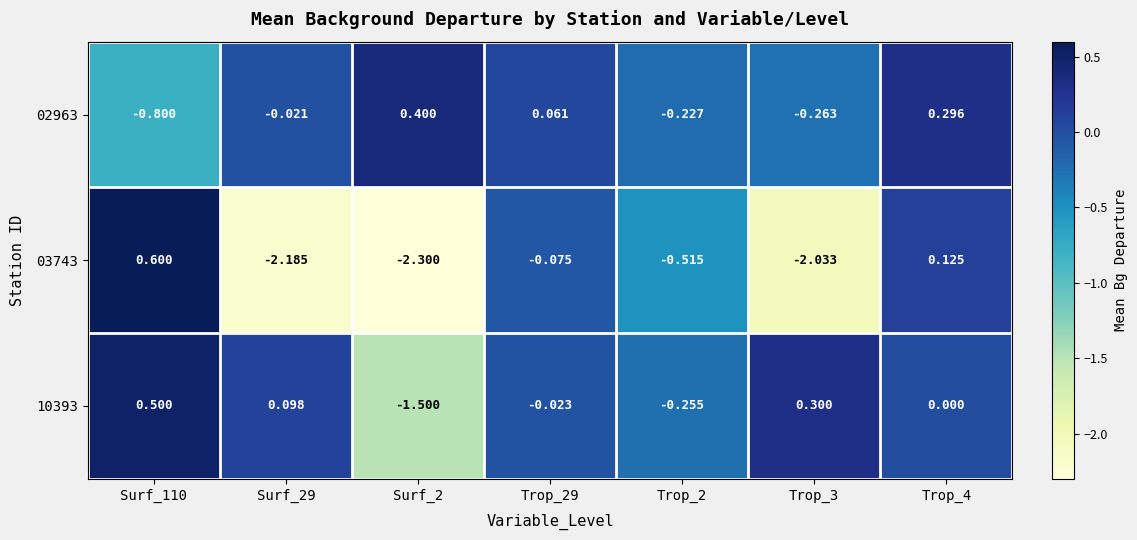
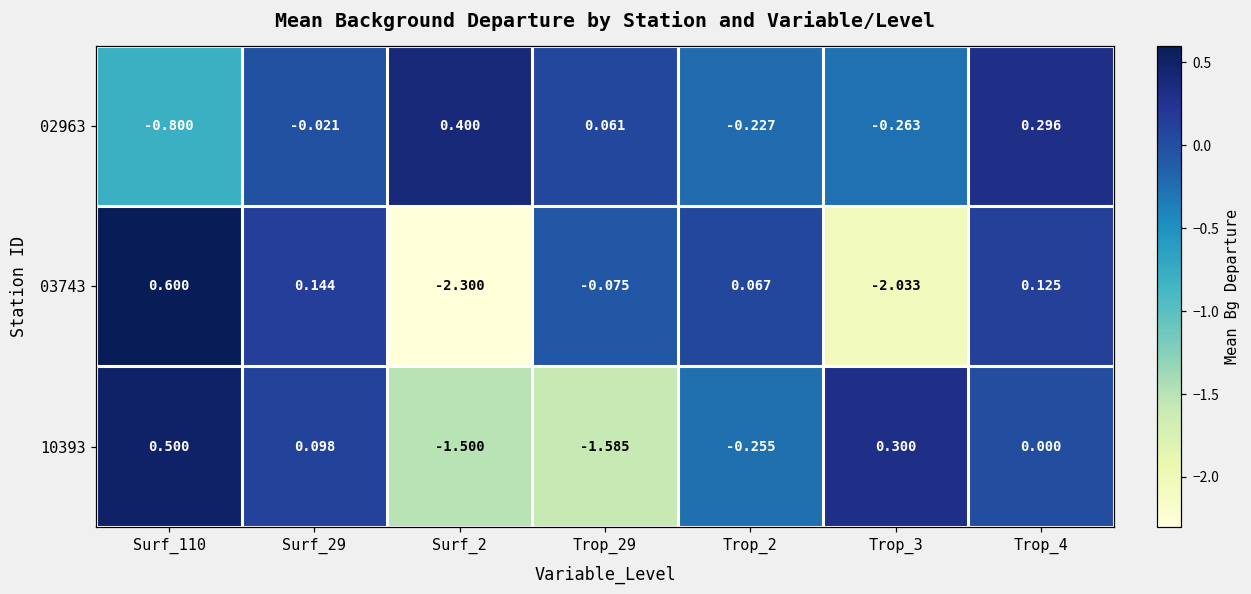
03743, Surf_29: -2.185 -> 0.144
03743, Trop_2: -0.515 -> 0.067
10393, Trop_29: -0.023 -> -1.585
